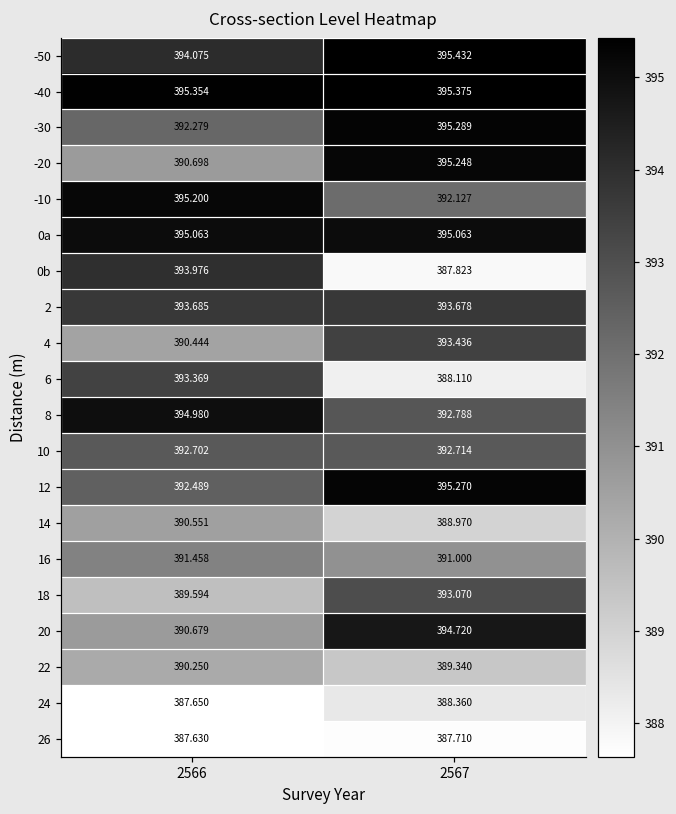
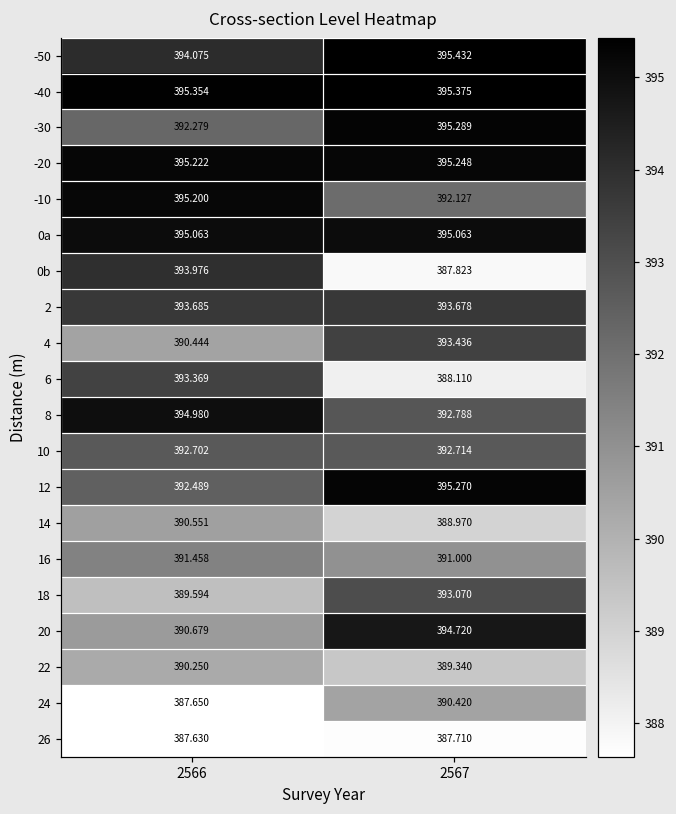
-20, 2566: 390.698 -> 395.222
24, 2567: 388.360 -> 390.420
